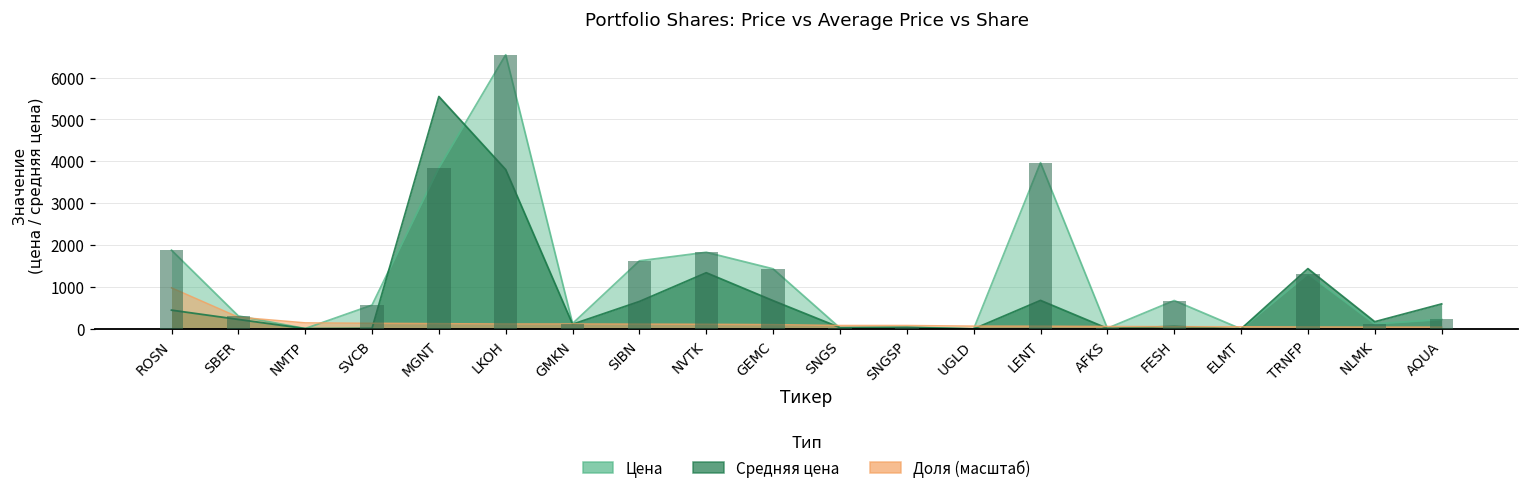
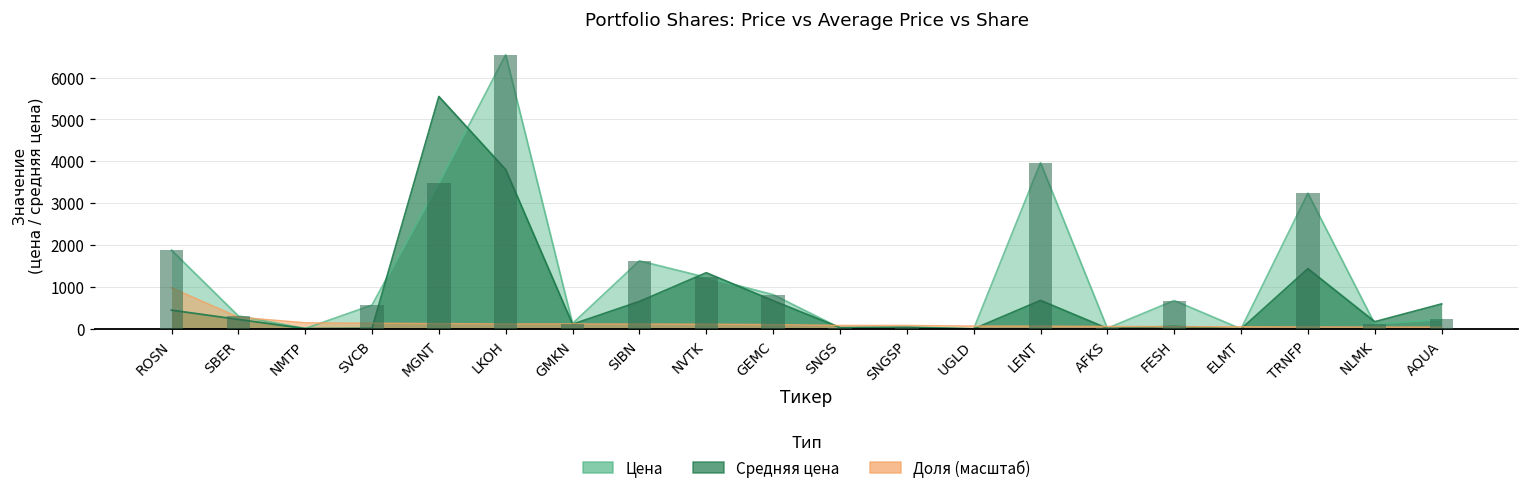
Цена, MGNT: 3800 -> 3500
Цена, NVTK: 1800 -> 1200
Цена, GEMC: 1400 -> 800
Цена, TRNFP: 1300 -> 3200
